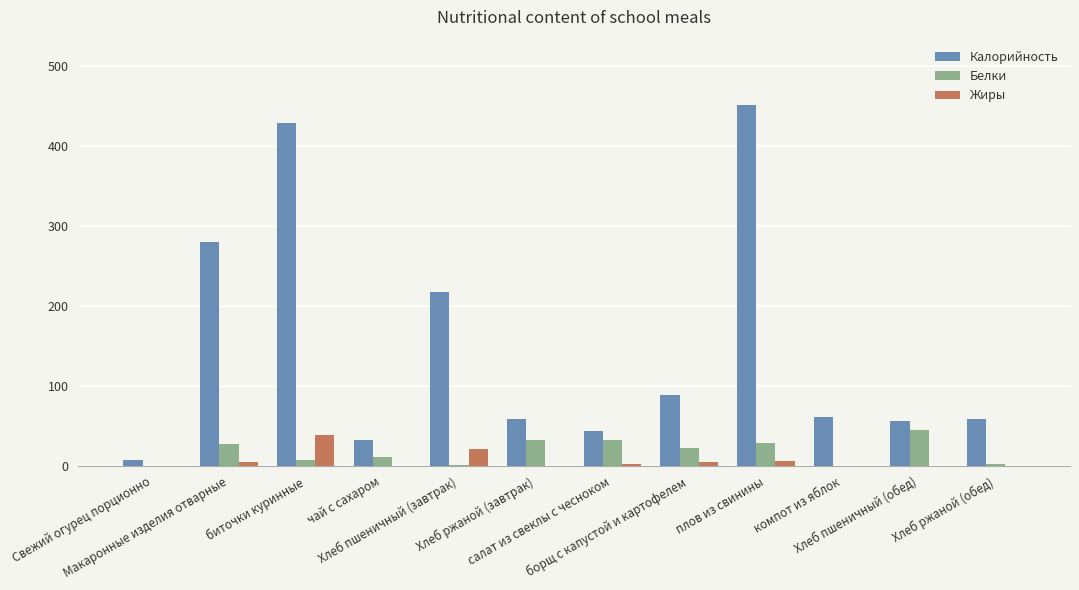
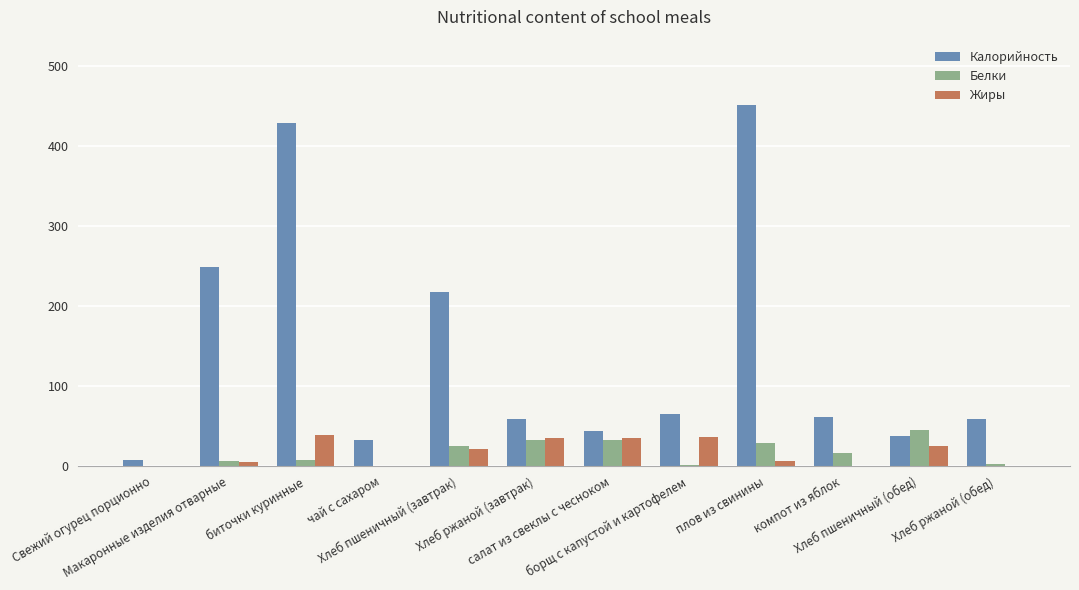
Калорийность, Макаронные изделия отварные: 280 -> 250
Белки, Макаронные изделия отварные: 30 -> 10
Белки, чай с сахаром: 10 -> 0
Белки, Хлеб пшеничный (завтрак): 0 -> 30
Жиры, Хлеб ржаной (завтрак): 0 -> 40
Жиры, салат из свеклы с чесноком: 0 -> 40
Калорийность, борщ с капустой и картофелем: 90 -> 70
Белки, борщ с капустой и картофелем: 20 -> 0
Жиры, борщ с капустой и картофелем: 10 -> 40
Белки, компот из яблок: 0 -> 20
Калорийность, Хлеб пшеничный (обед): 60 -> 40
Жиры, Хлеб пшеничный (обед): 0 -> 30
